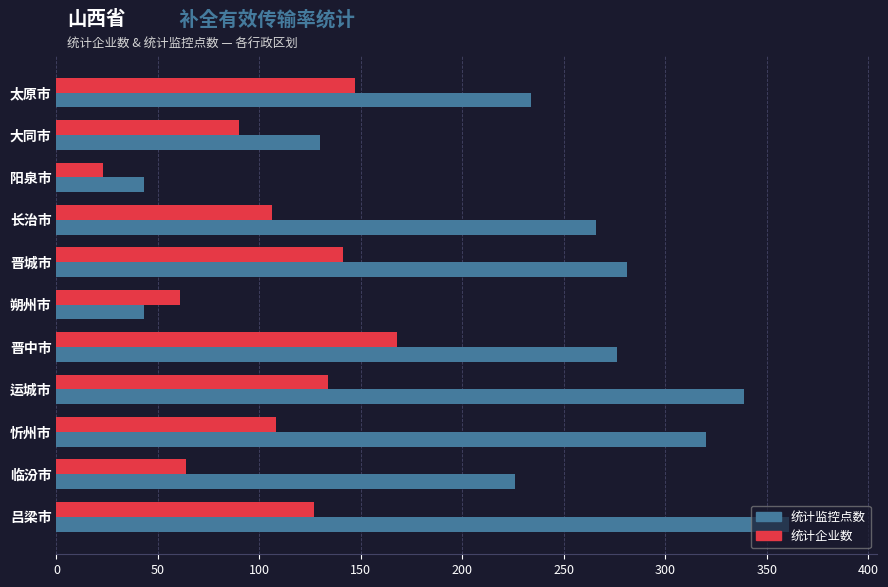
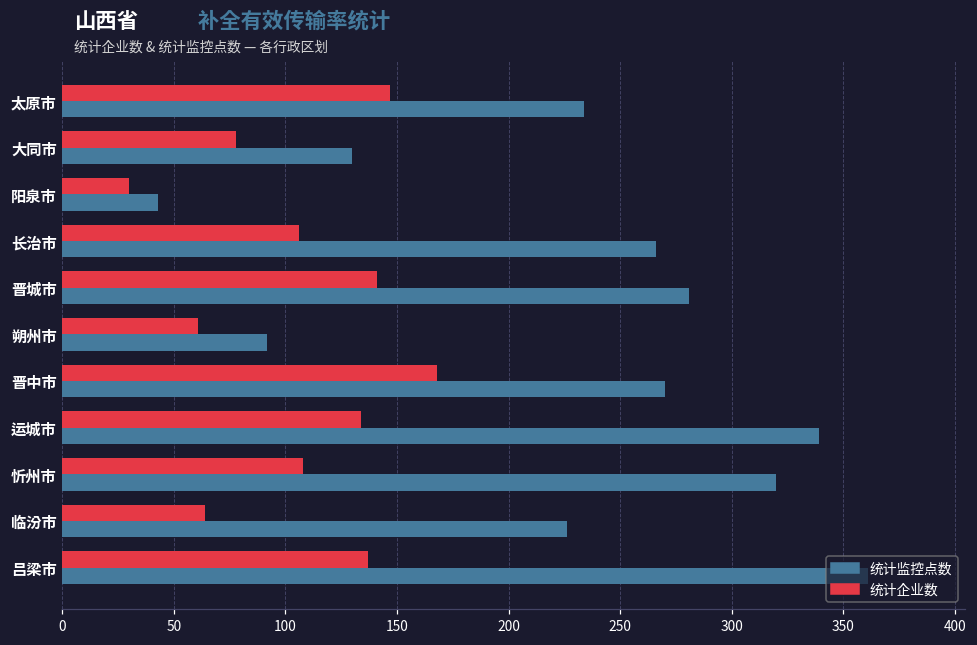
统计企业数, 大同市: 90 -> 78
统计企业数, 阳泉市: 23 -> 30
统计监控点数, 朔州市: 43 -> 92
统计监控点数, 晋中市: 276 -> 270
统计企业数, 吕梁市: 127 -> 137
